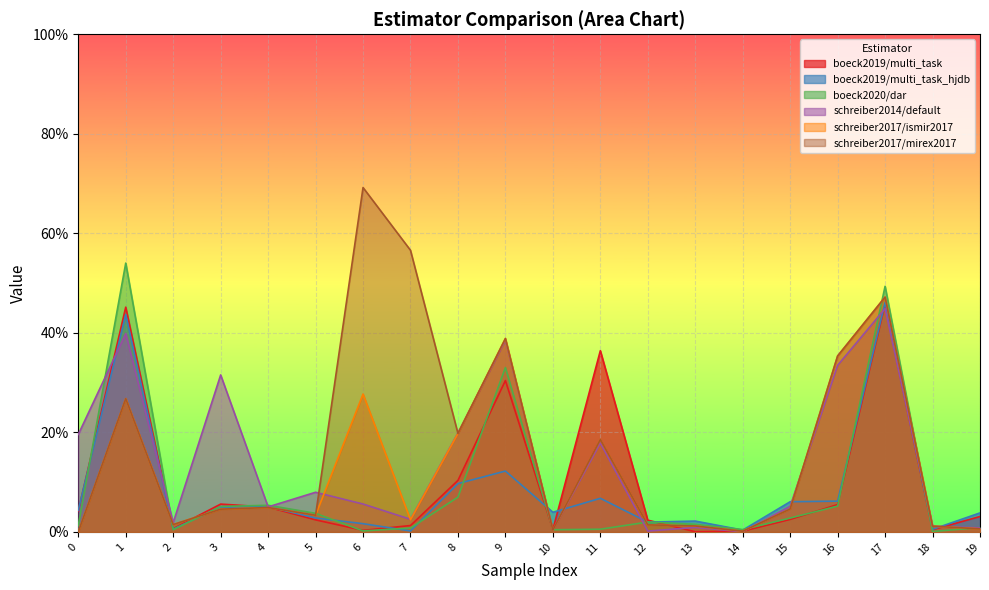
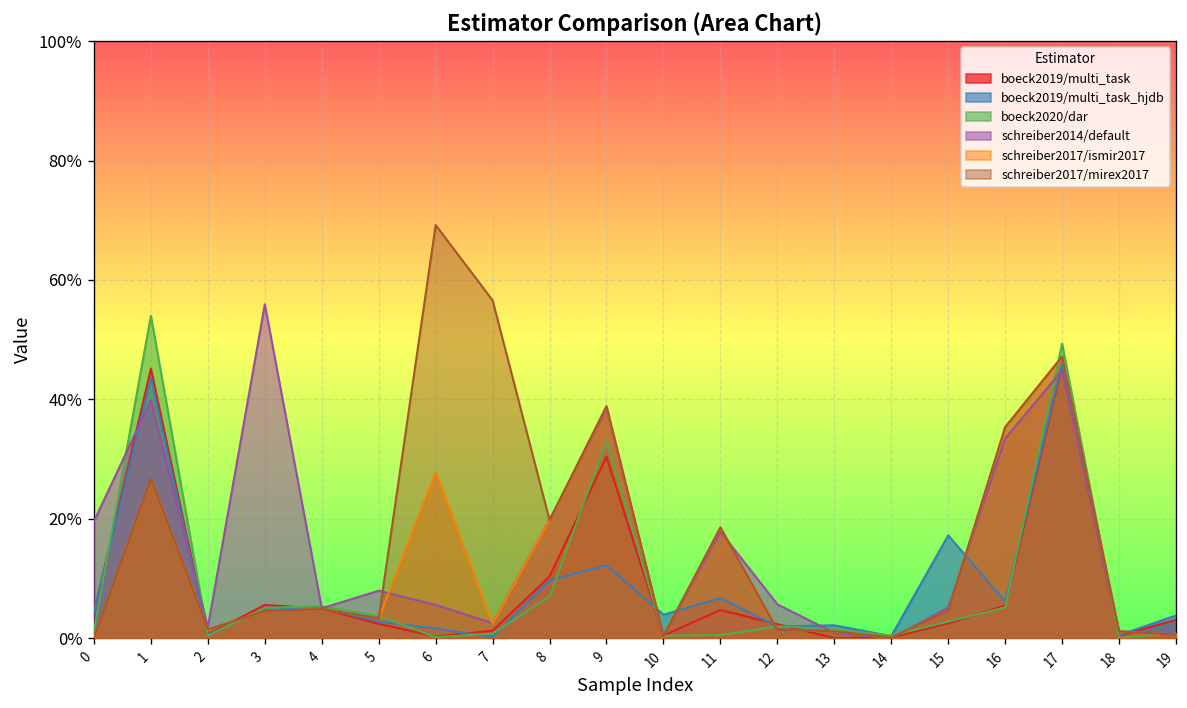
schreiber2014/default, 3: 32% -> 56%
boeck2019/multi_task, 11: 36% -> 5%
schreiber2014/default, 12: 0% -> 6%
boeck2019/multi_task_hjdb, 15: 6% -> 17%
